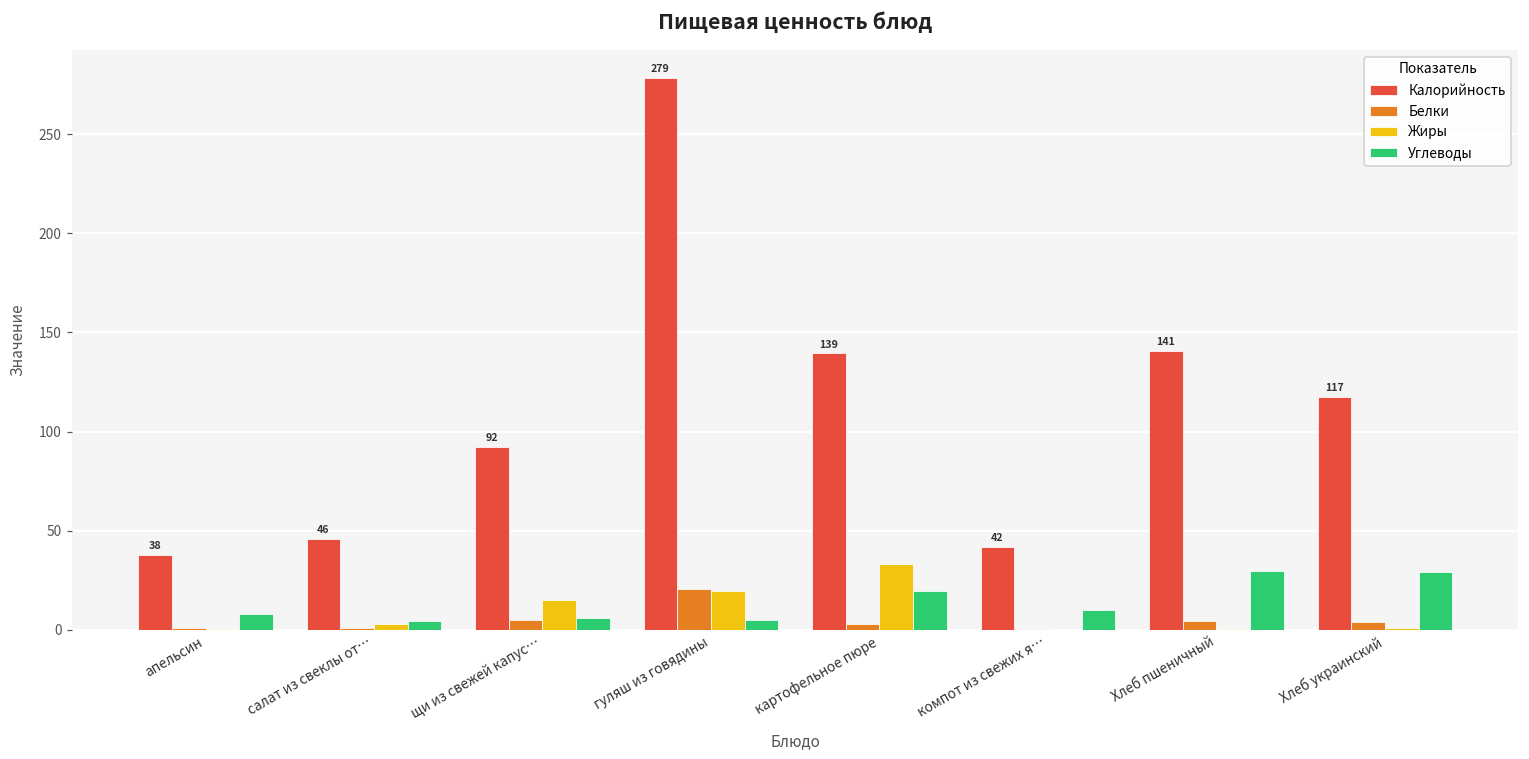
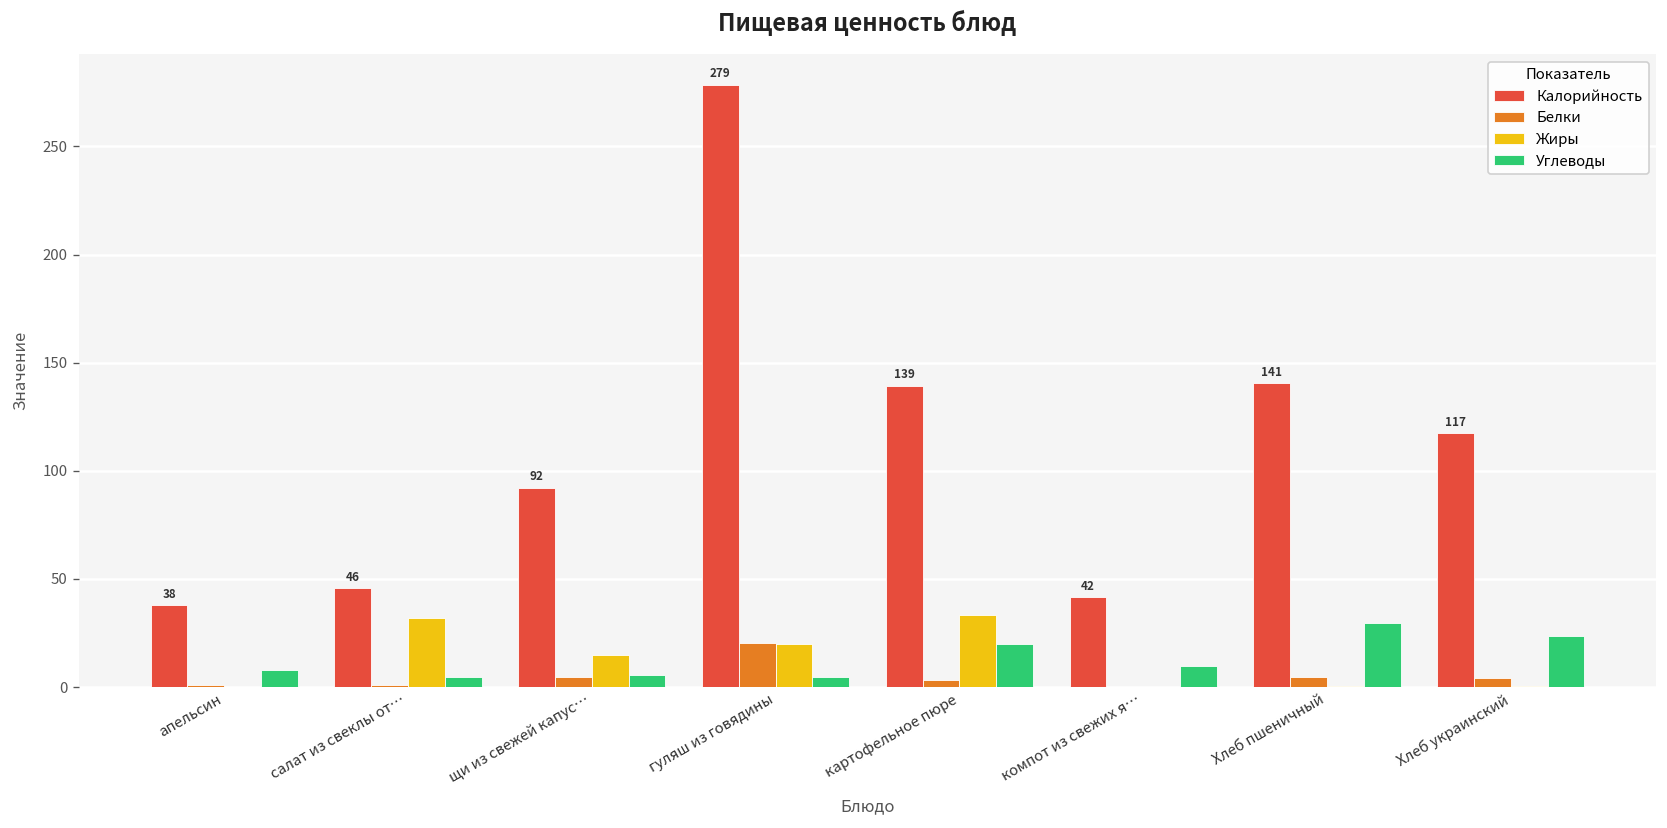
Жиры, салат из свеклы от…: 3 -> 32
Углеводы, Хлеб украинский: 29 -> 24
